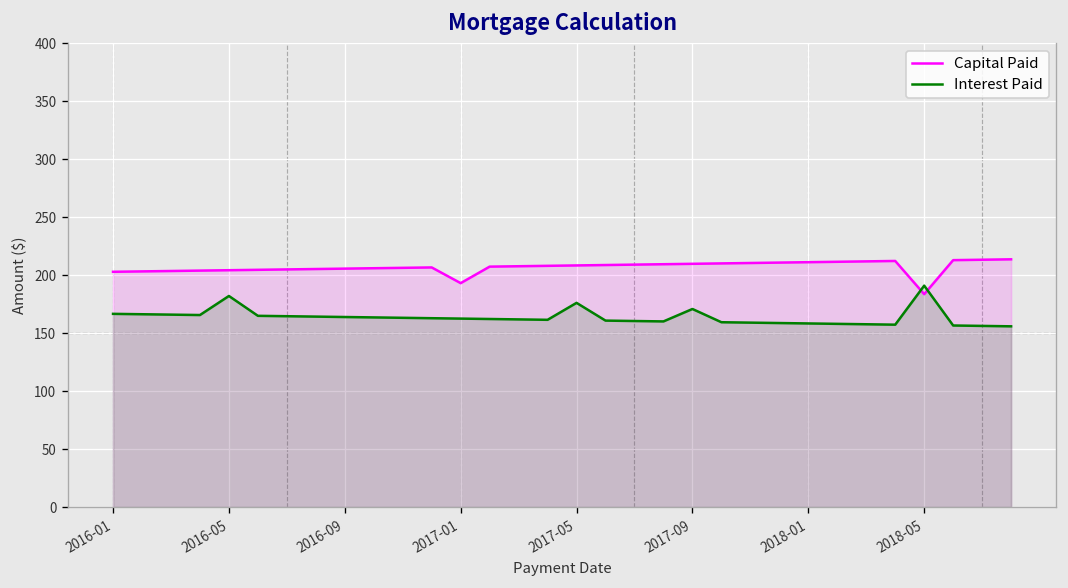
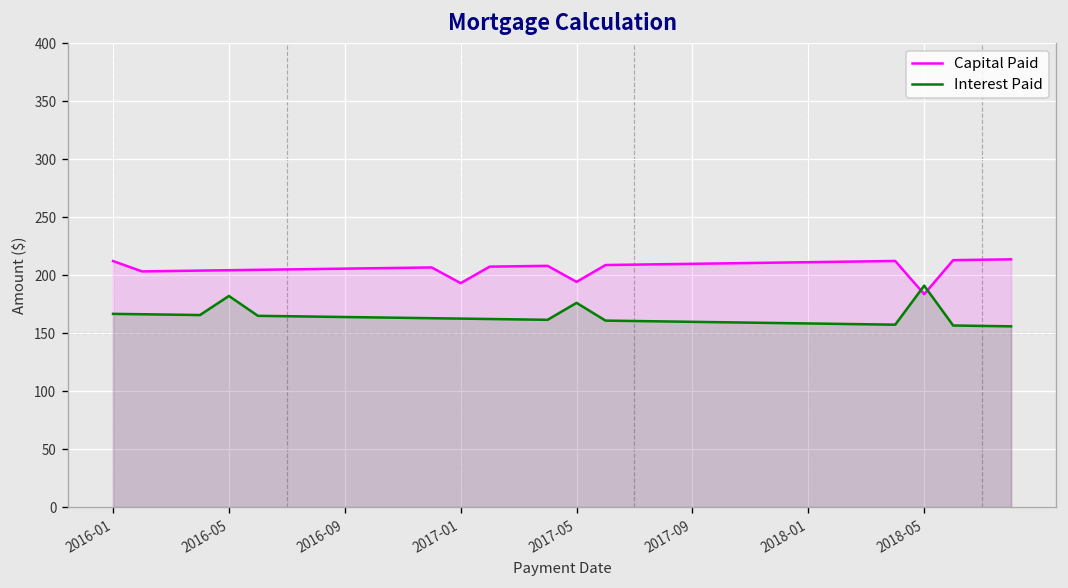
Capital Paid, 2016-01: 200 -> 210
Capital Paid, 2017-05: 210 -> 190
Interest Paid, 2017-09: 170 -> 160
